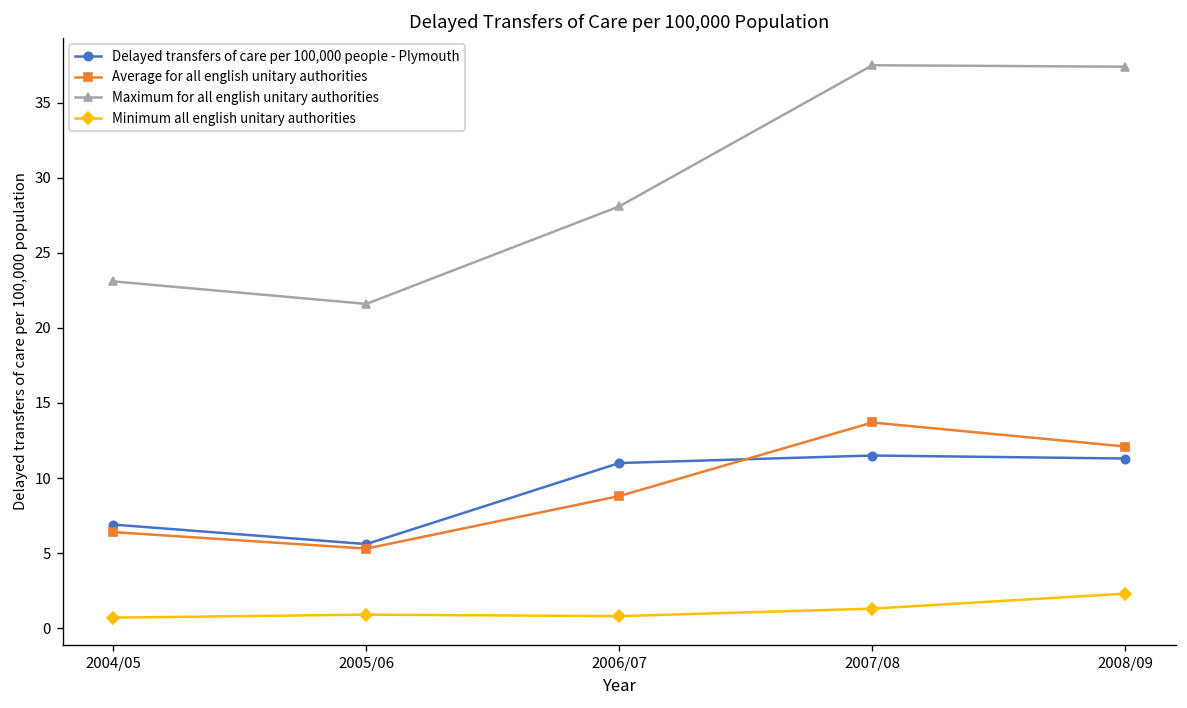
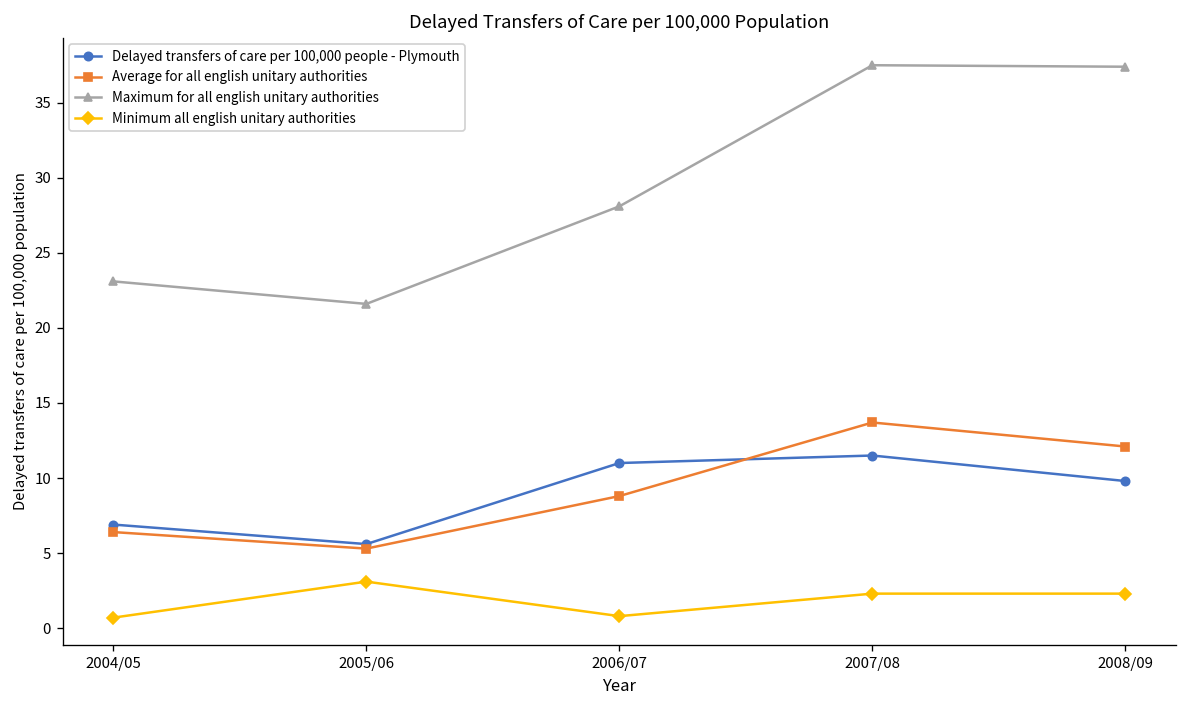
Minimum all english unitary authorities, 2005/06: 0.9 -> 3.1
Minimum all english unitary authorities, 2007/08: 1.3 -> 2.3
Delayed transfers of care per 100,000 people - Plymouth, 2008/09: 11.3 -> 9.8
